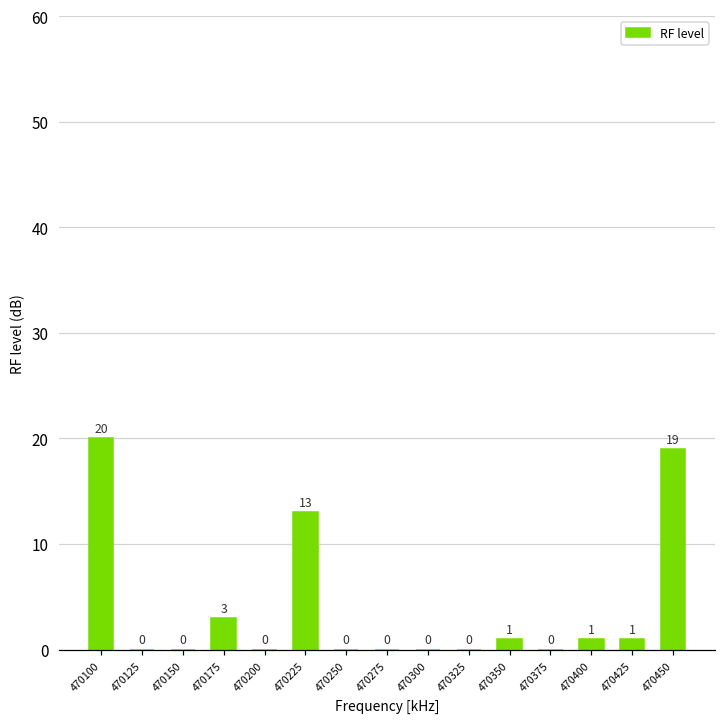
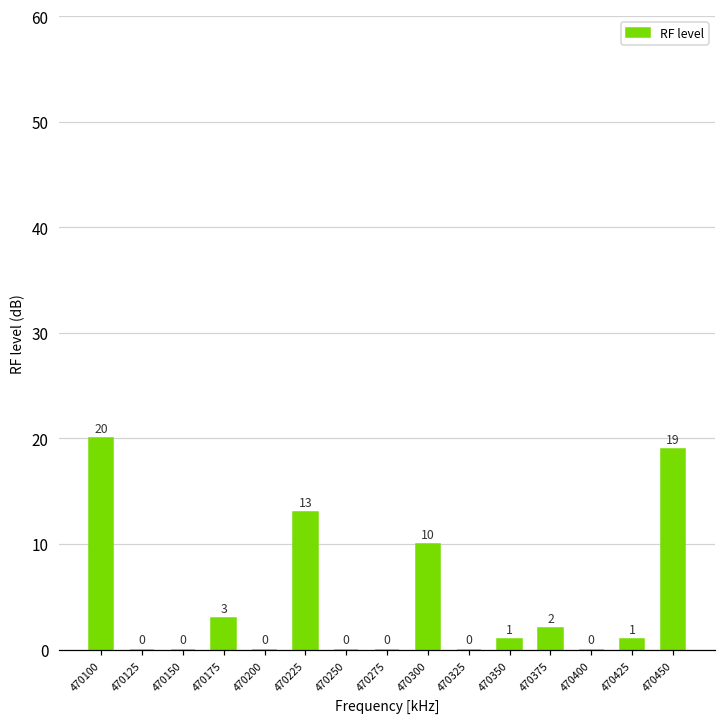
470300: 0 -> 10
470375: 0 -> 2
470400: 1 -> 0
